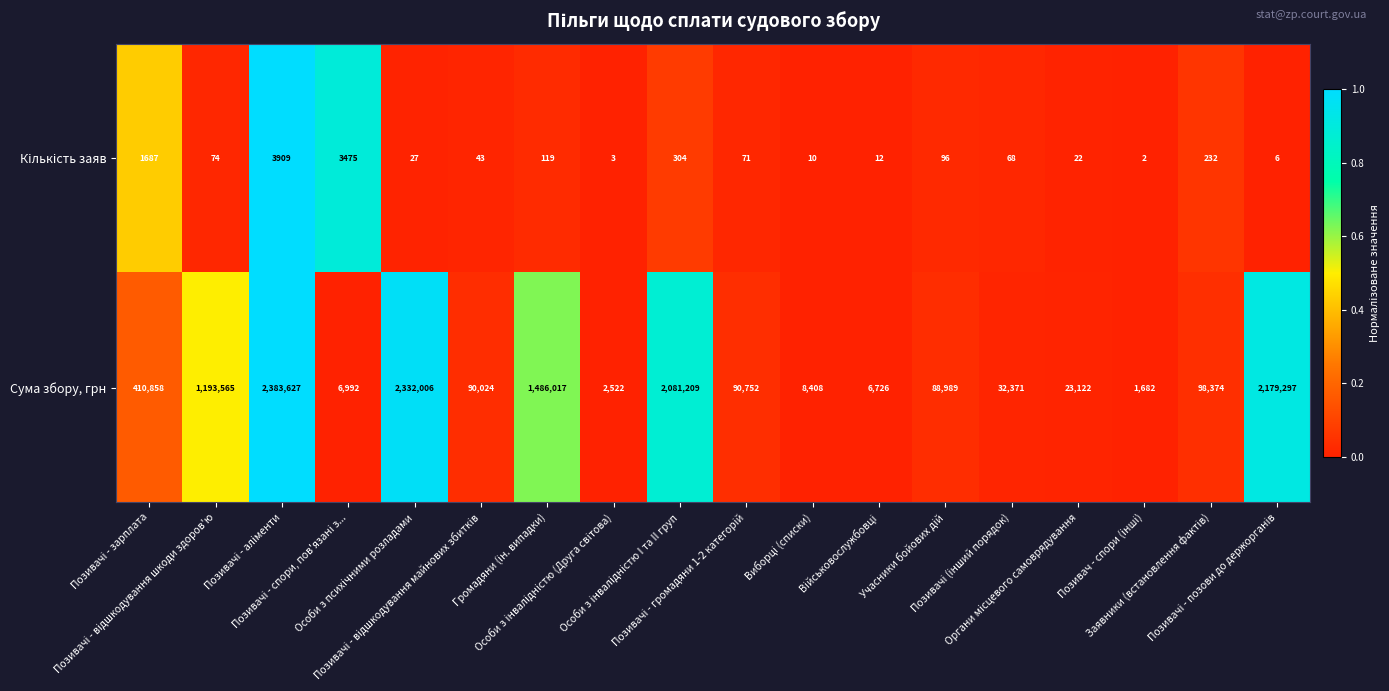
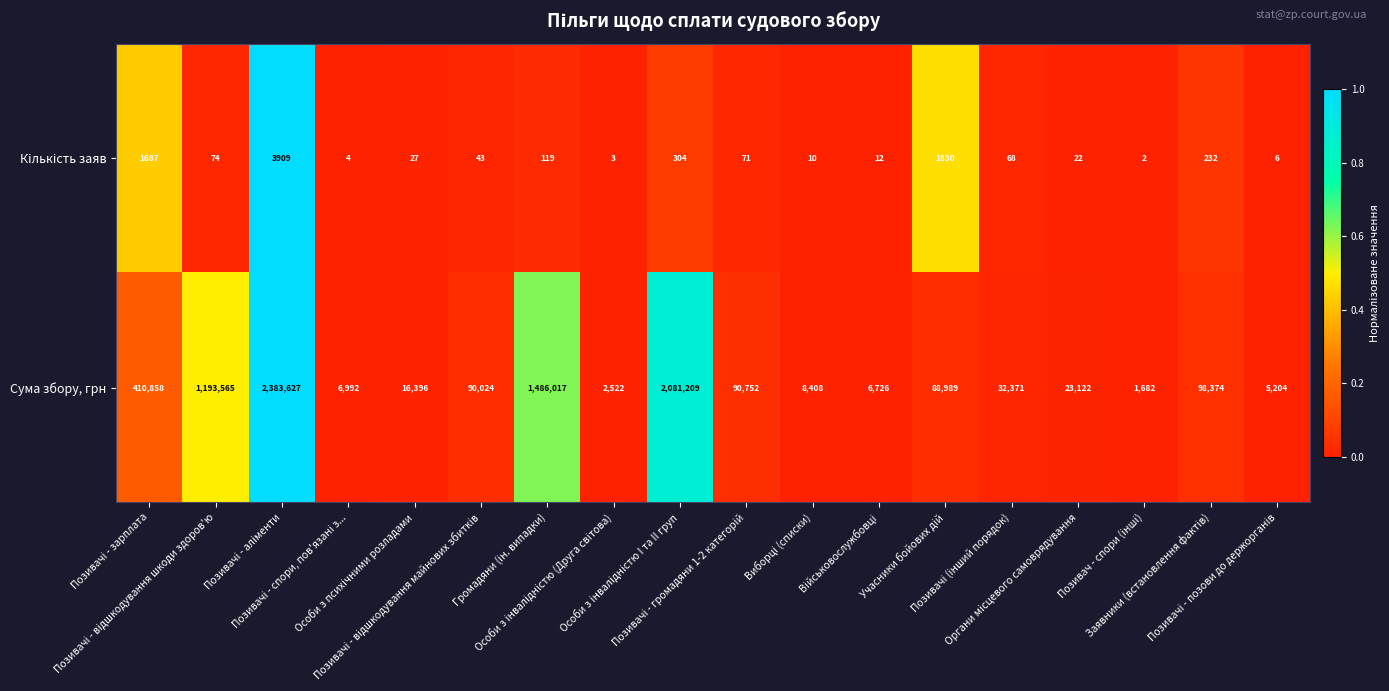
Кількість заяв, Позивачі - спори, пов'язані з...: 3475 -> 4
Кількість заяв, Учасники бойових дій: 96 -> 1830
Сума збору, грн, Особи з психічними розладами: 2,332,006 -> 16,396
Сума збору, грн, Позивачі - позови до держорганів: 2,179,297 -> 5,204
